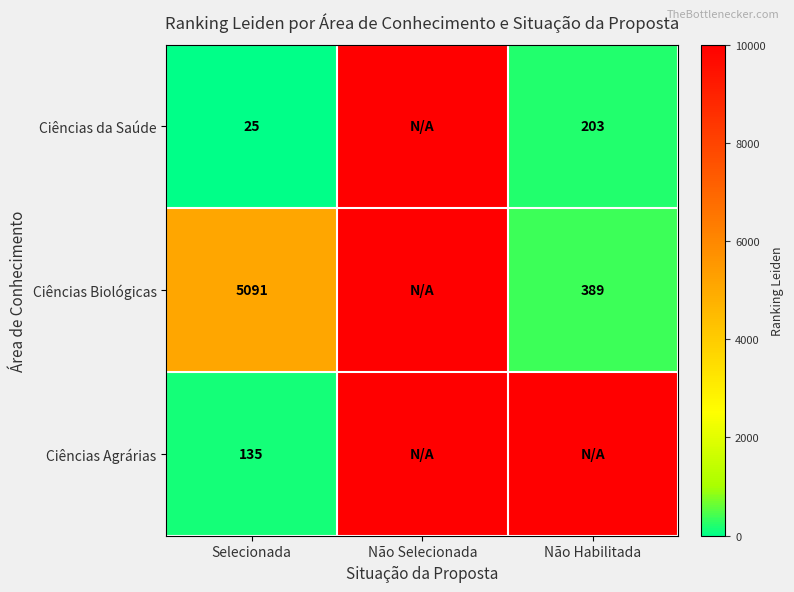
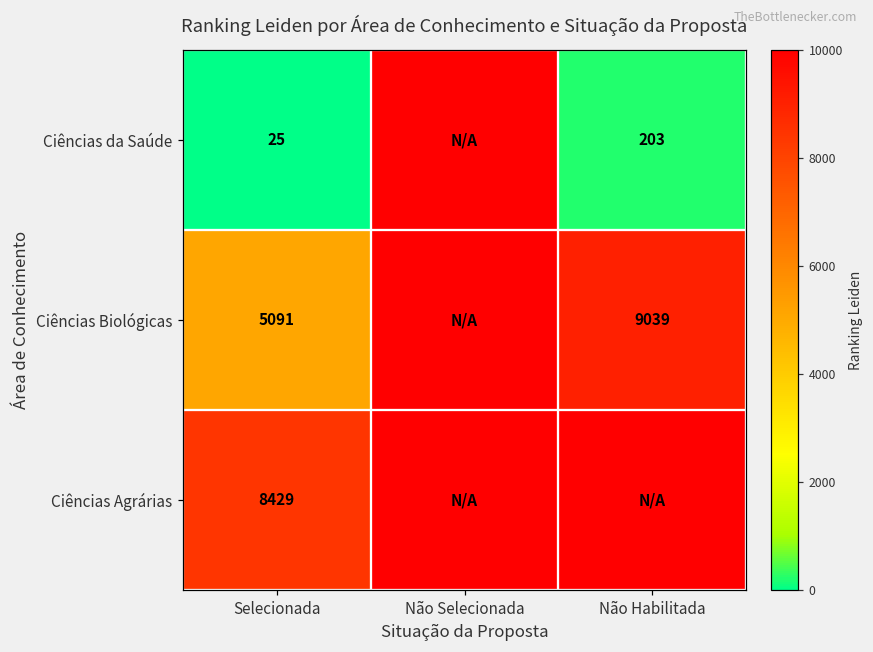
Ciências Biológicas, Não Habilitada: 389 -> 9039
Ciências Agrárias, Selecionada: 135 -> 8429
